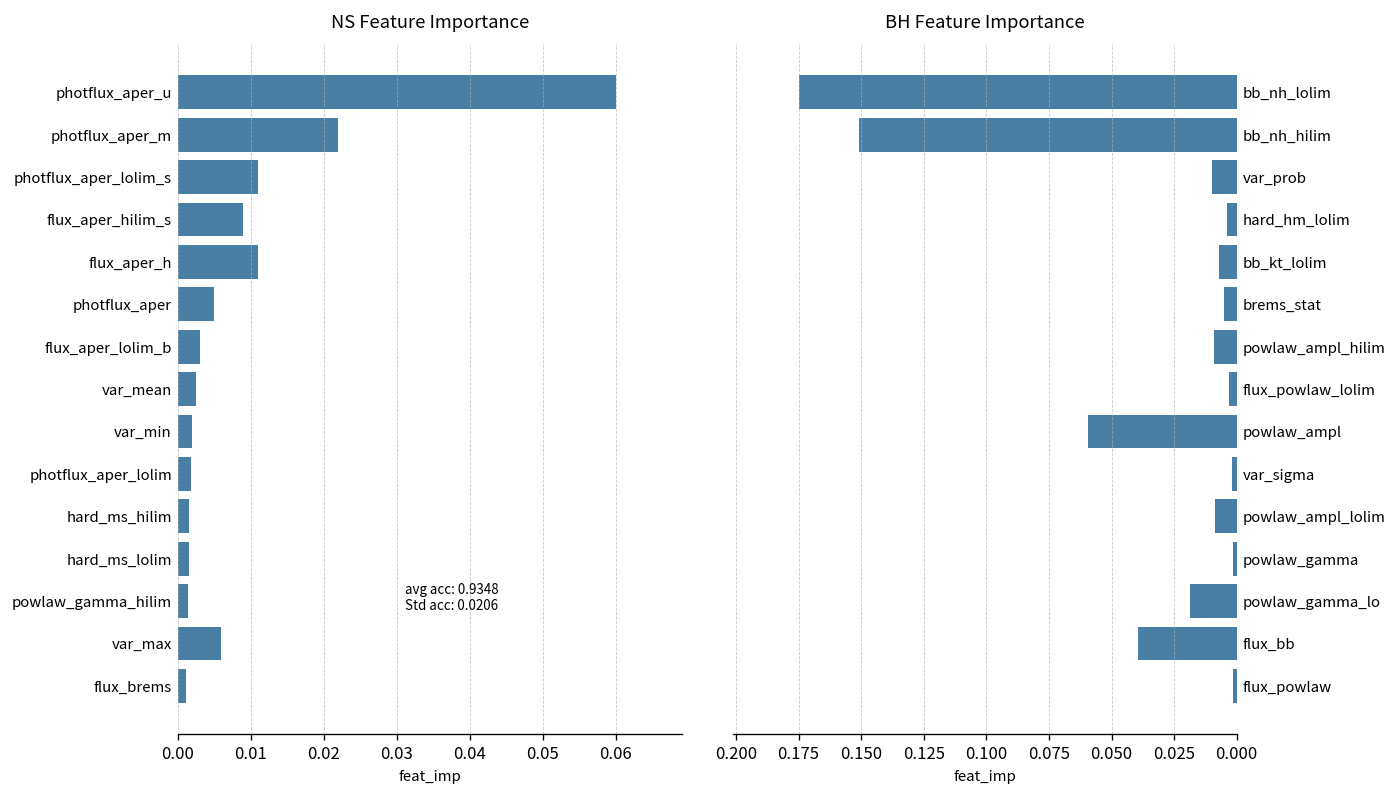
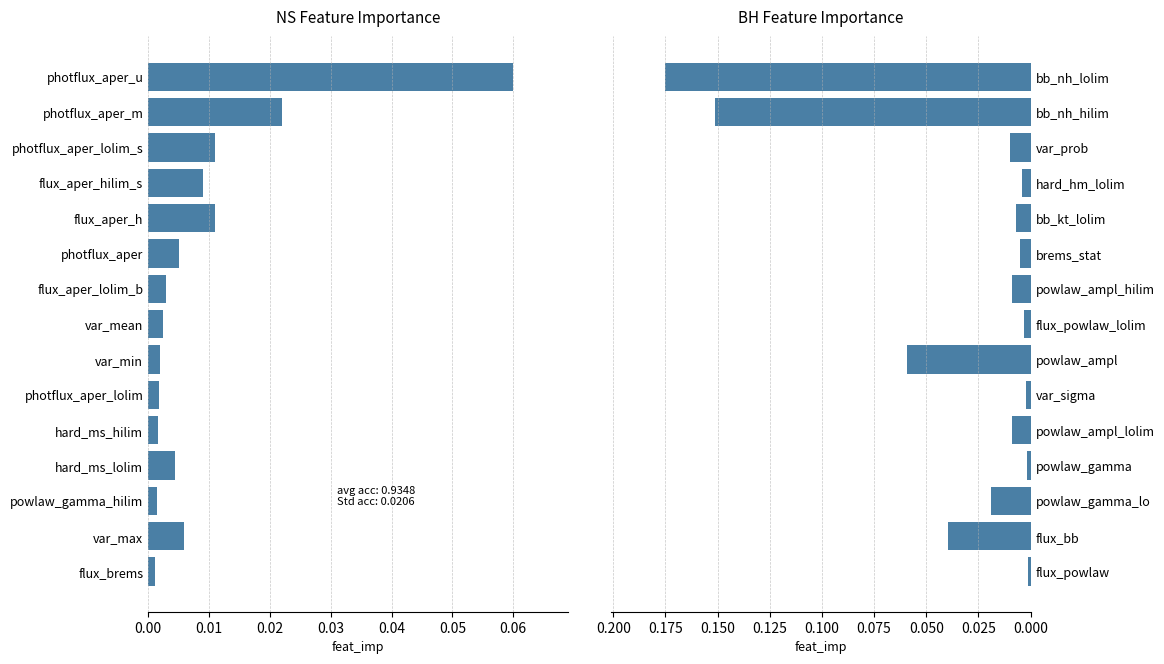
NS Feature Importance, hard_ms_lolim: 0.002 -> 0.004
